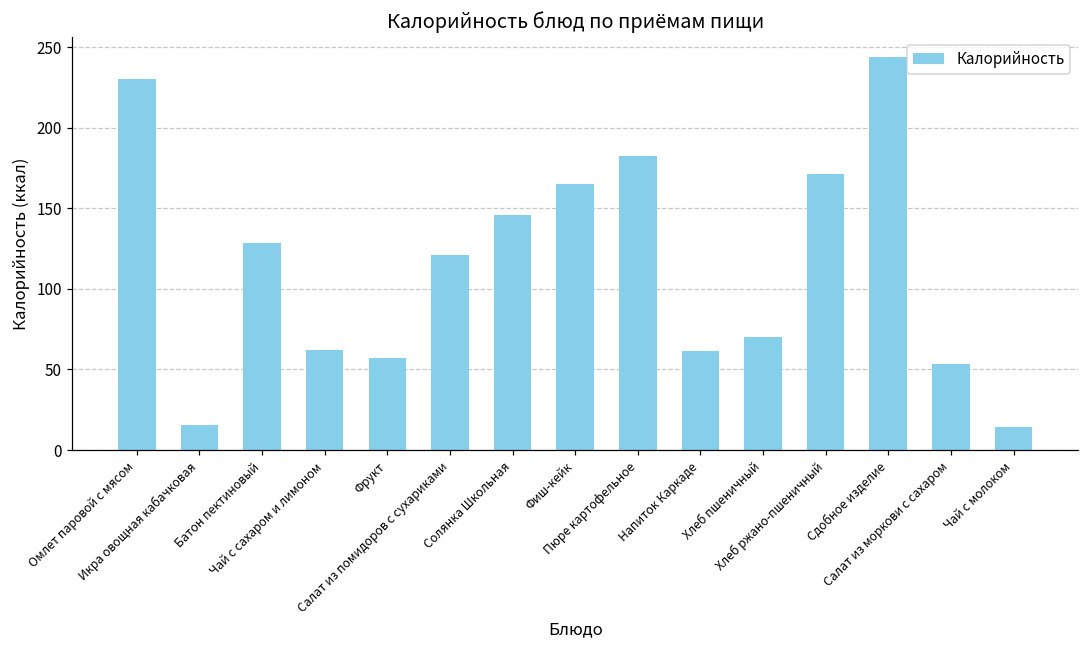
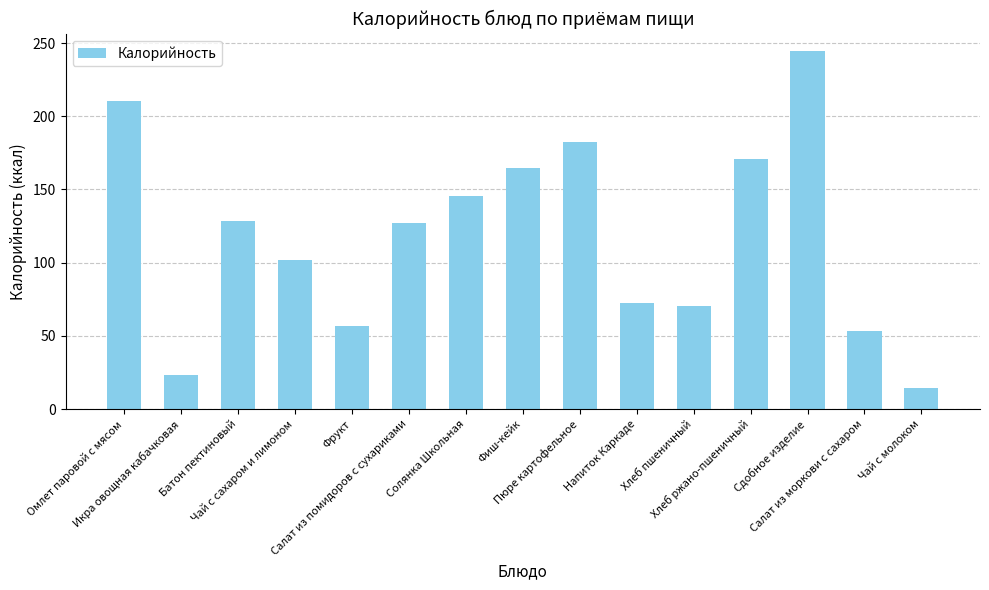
Омлет паровой с мясом: 230 -> 210
Икра овощная кабачковая: 16 -> 23
Чай с сахаром и лимоном: 62 -> 102
Салат из помидоров с сухариками: 121 -> 127
Напиток Каркаде: 62 -> 73
